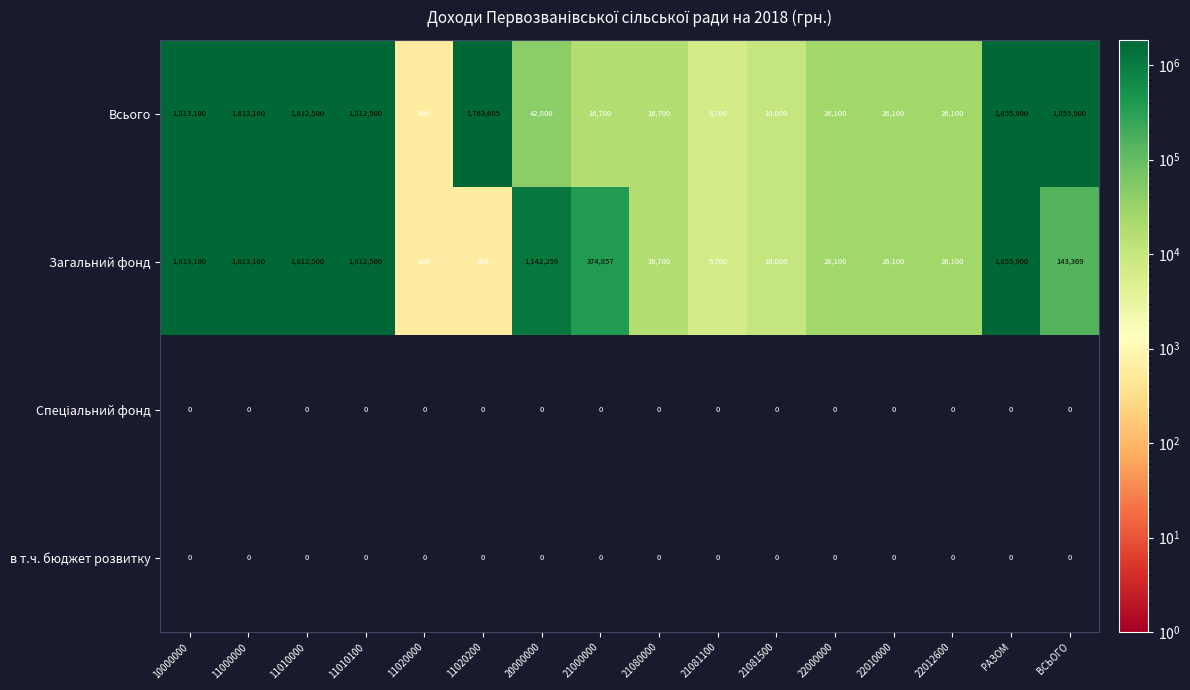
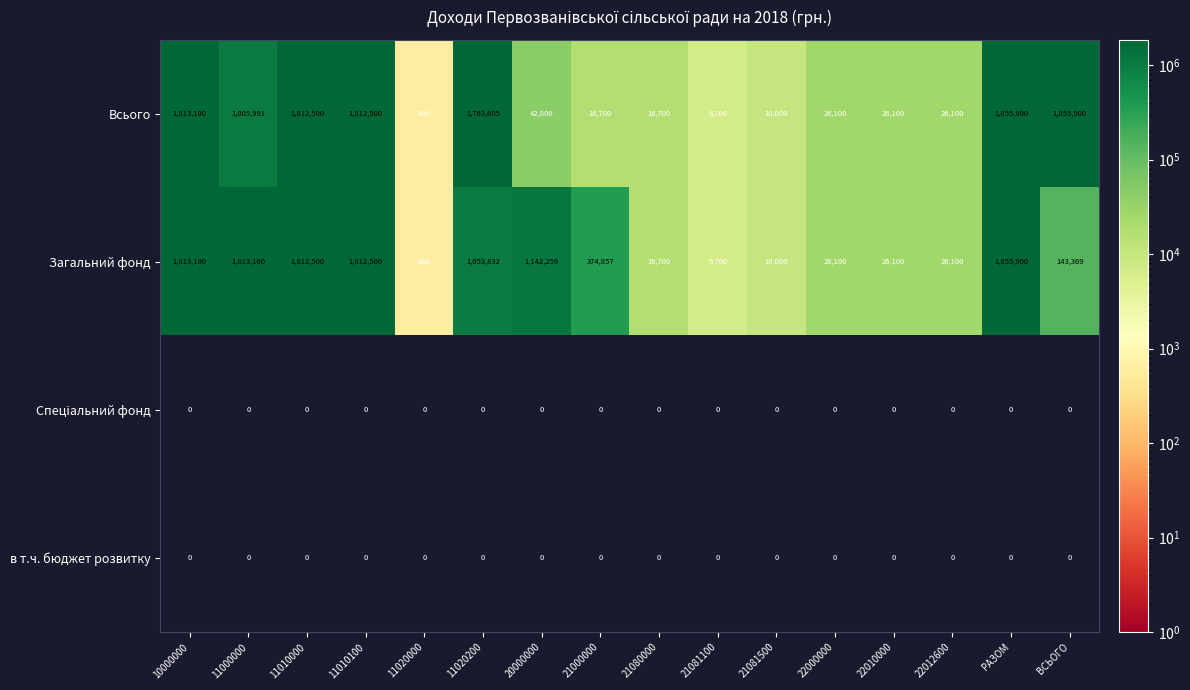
Всього, 11000000: 1,813,100 -> 1,005,991
Загальний фонд, 11020200: 600 -> 1,053,832
